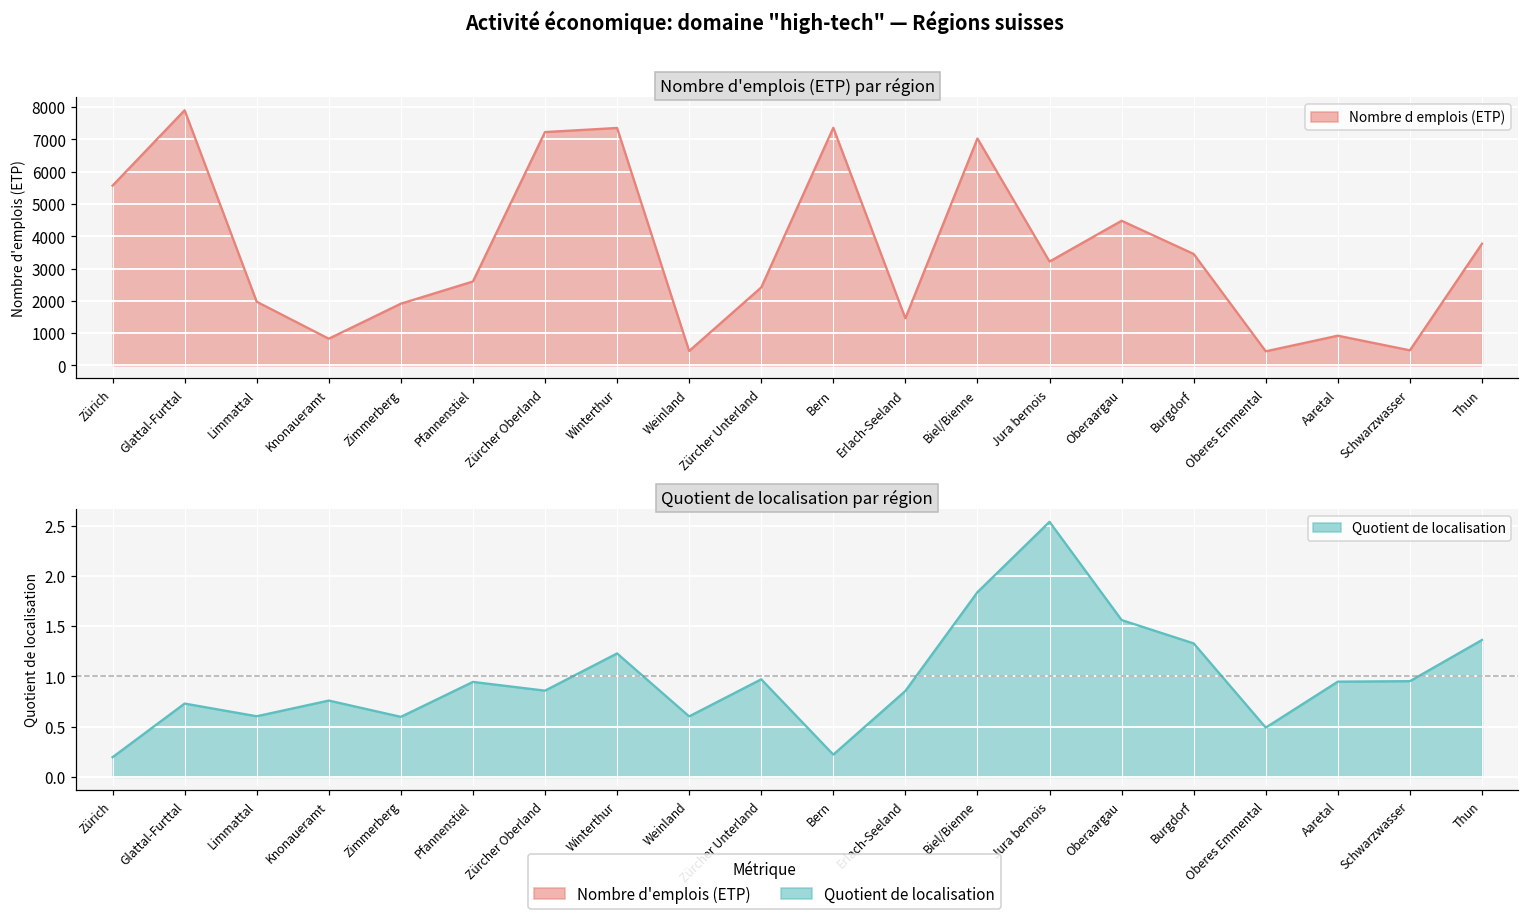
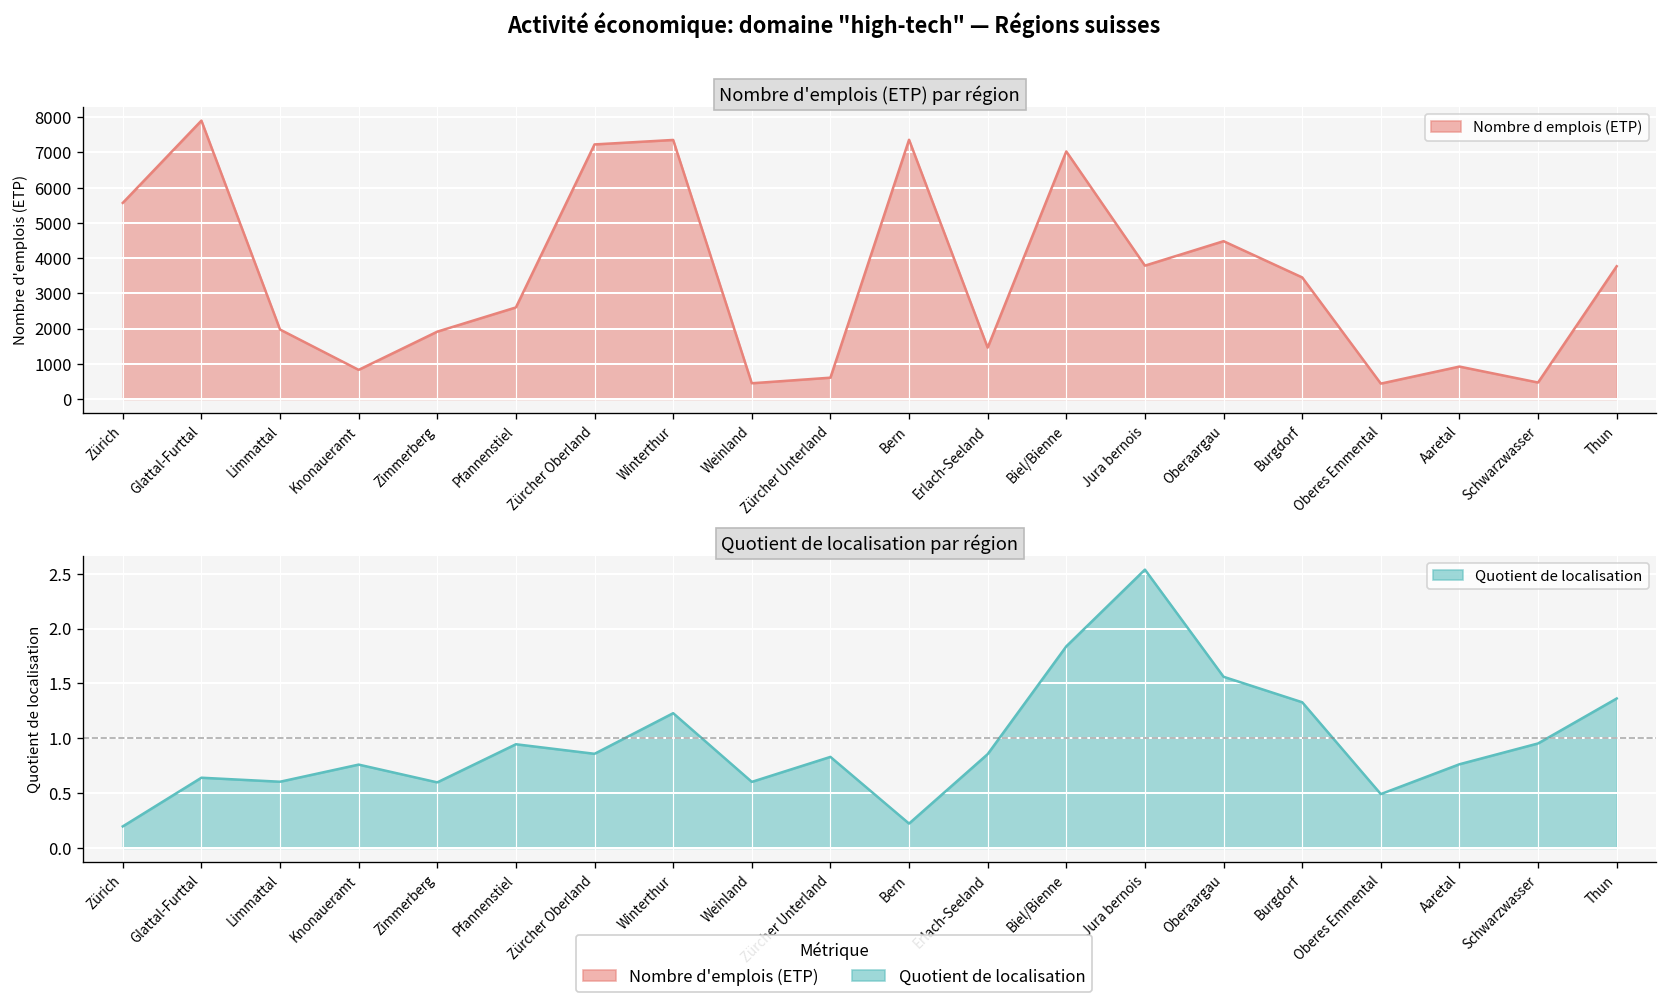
Nombre d'emplois (ETP) par région, Zürcher Unterland: 2400 -> 600
Nombre d'emplois (ETP) par région, Jura bernois: 3200 -> 3800
Quotient de localisation par région, Glattal-Furttal: 0.7 -> 0.6
Quotient de localisation par région, Zürcher Unterland: 1.0 -> 0.8
Quotient de localisation par région, Aaretal: 0.9 -> 0.8
